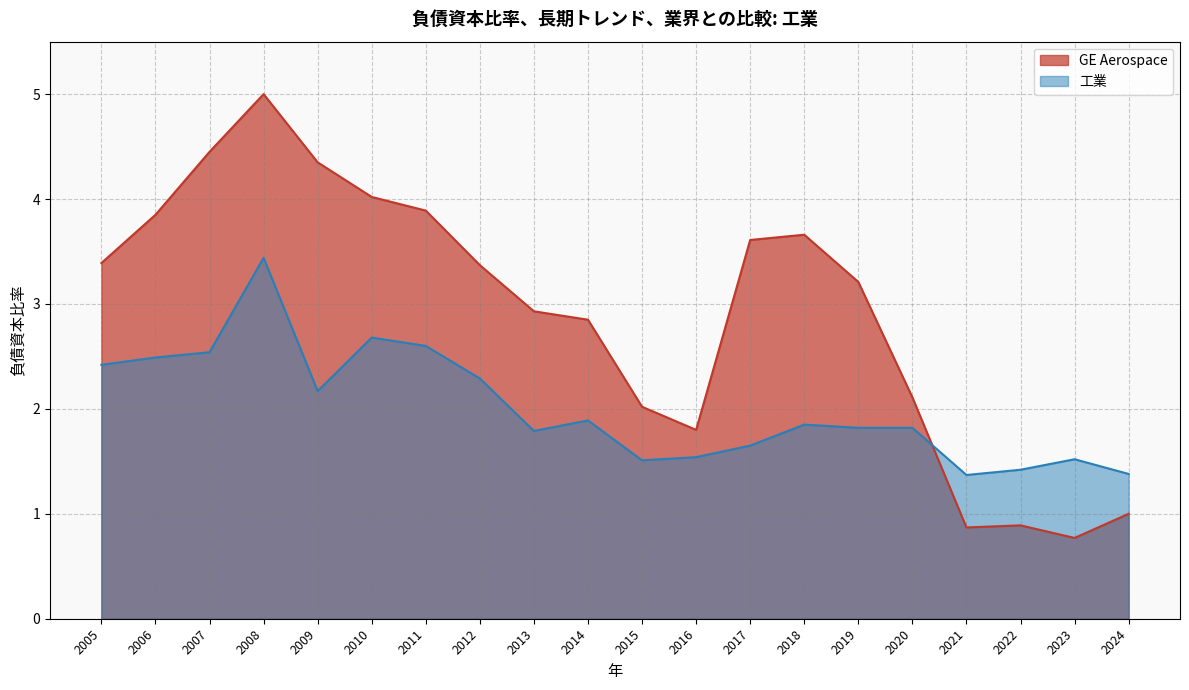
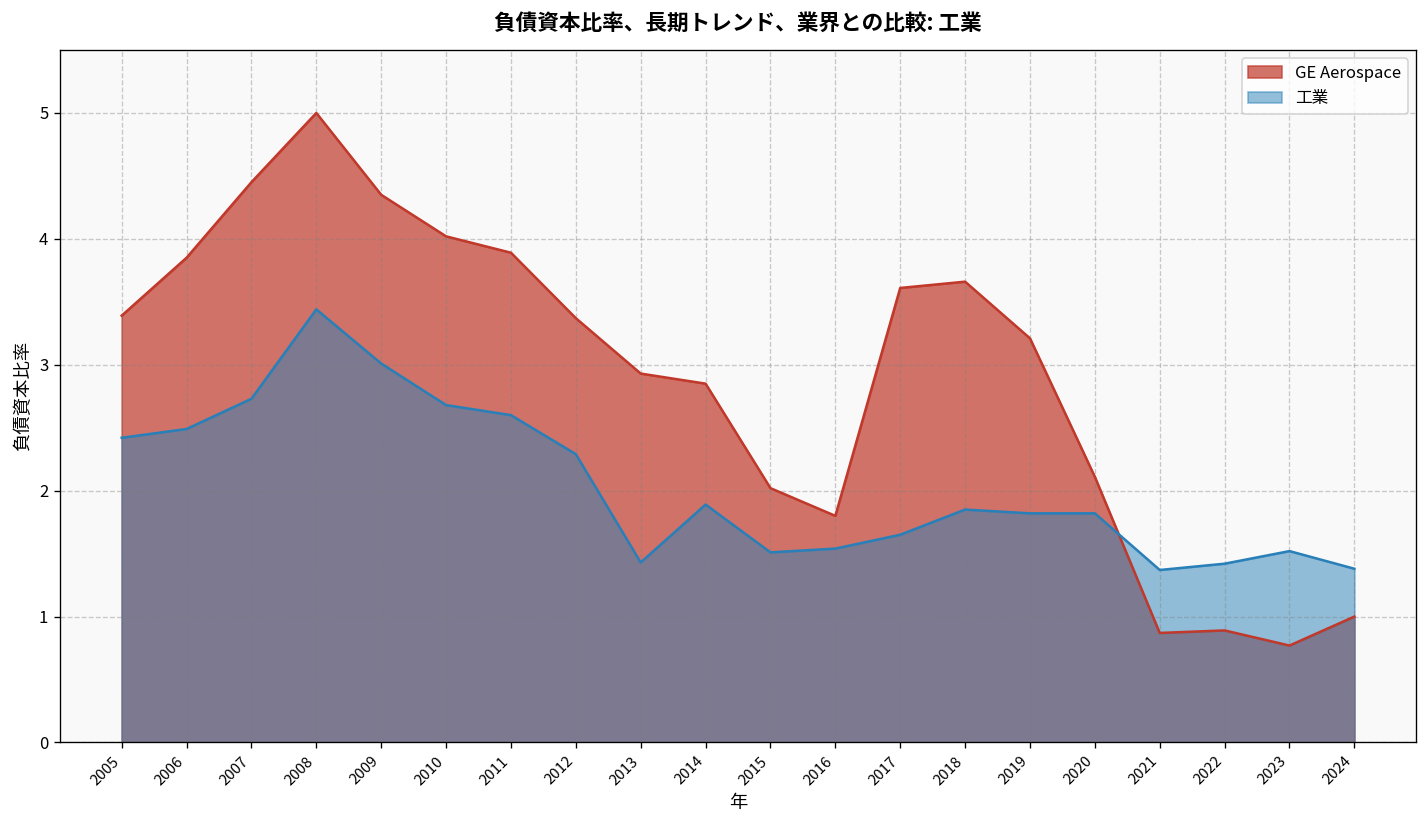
工業, 2007: 2.54 -> 2.73
工業, 2009: 2.17 -> 3.01
工業, 2013: 1.79 -> 1.43
